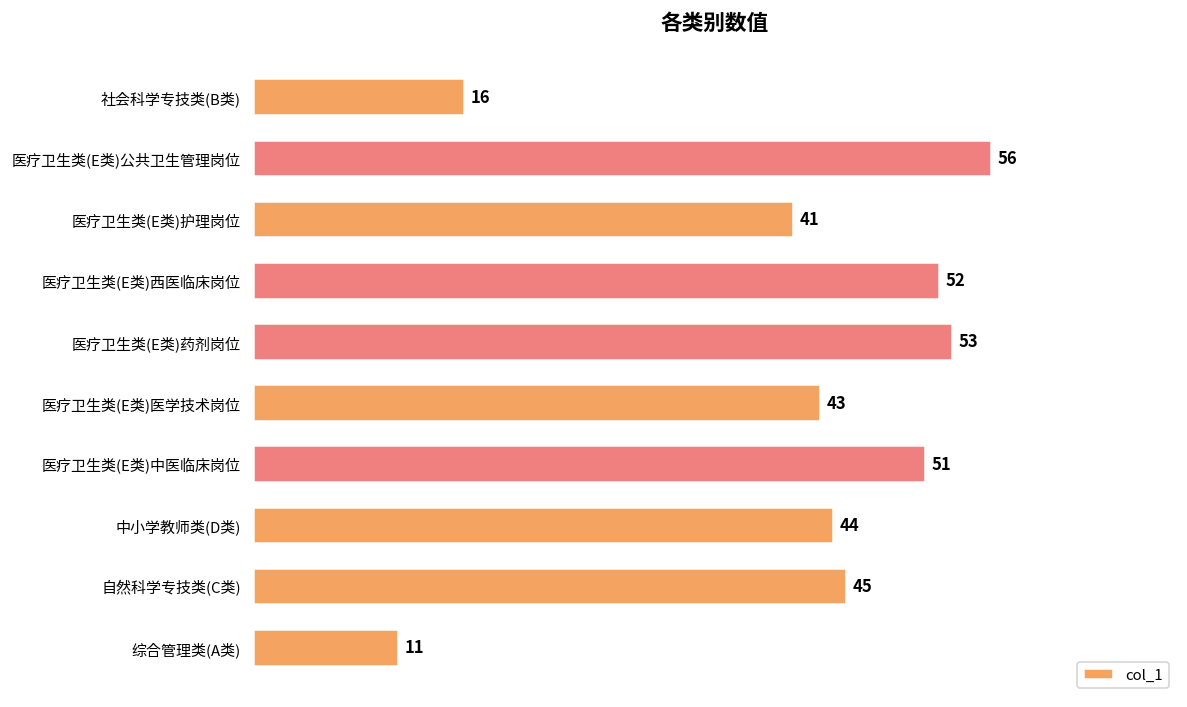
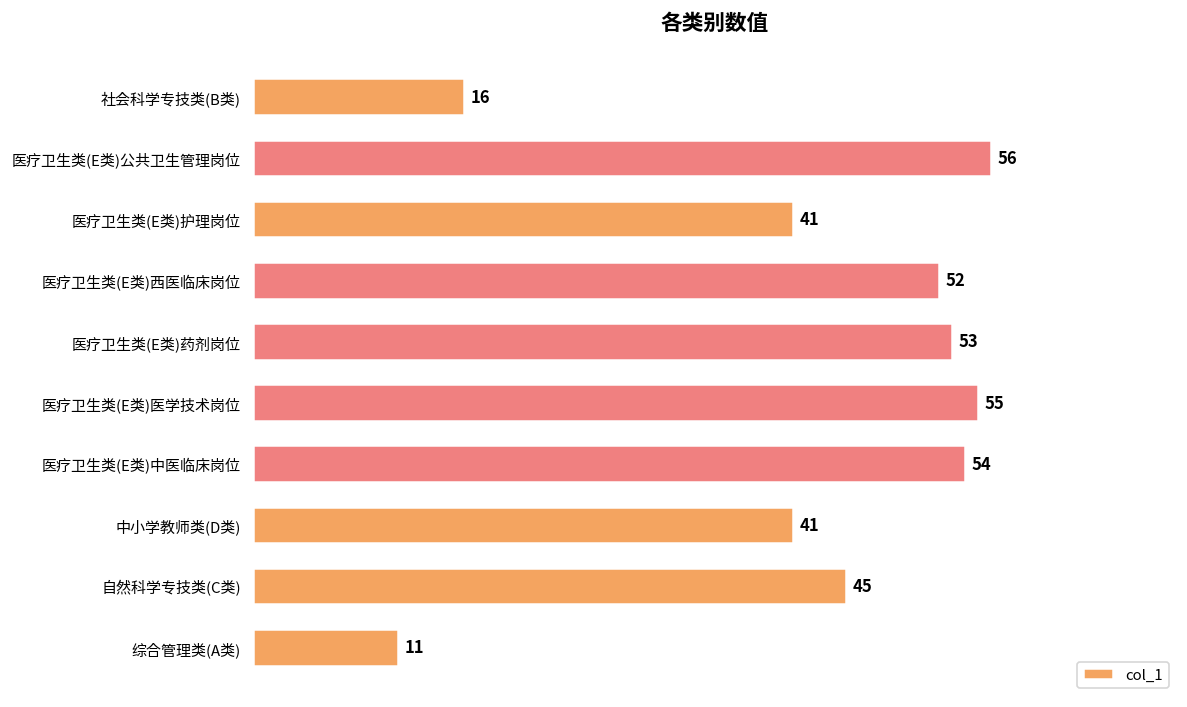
医疗卫生类(E类)医学技术岗位: 43 -> 55
医疗卫生类(E类)中医临床岗位: 51 -> 54
中小学教师类(D类): 44 -> 41
